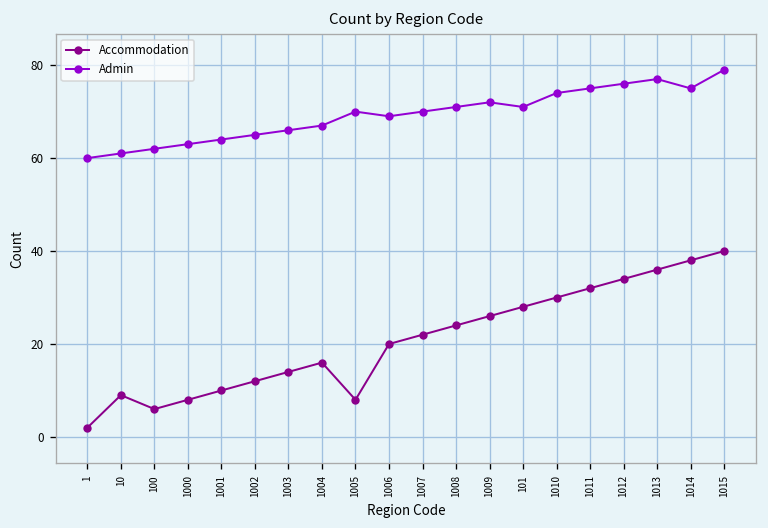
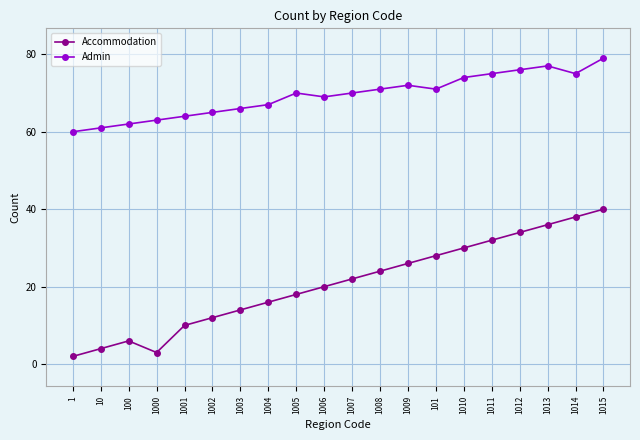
Accommodation, 10: 9 -> 4
Accommodation, 1000: 8 -> 3
Accommodation, 1005: 8 -> 18
